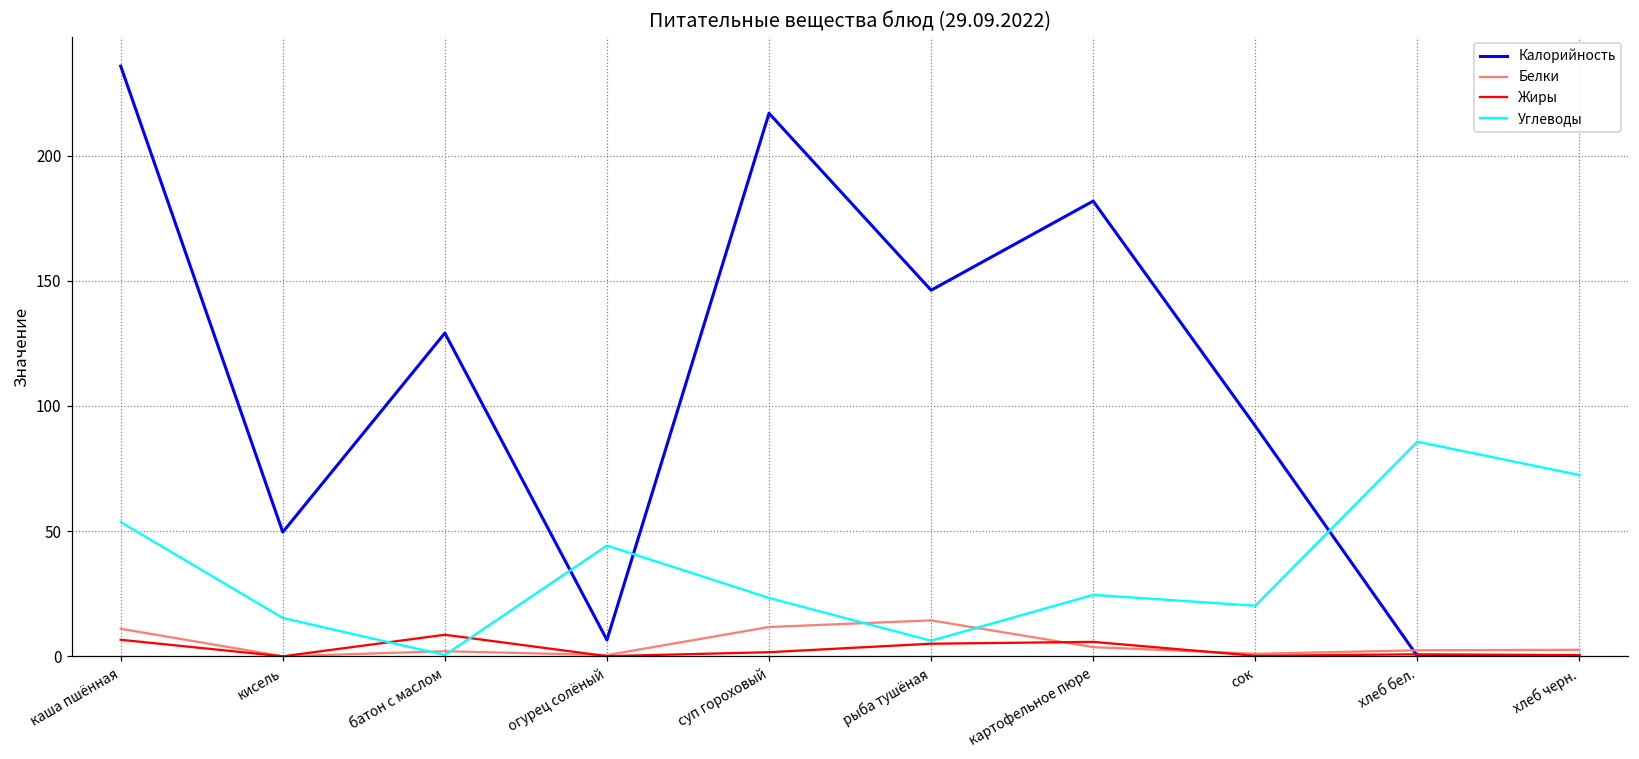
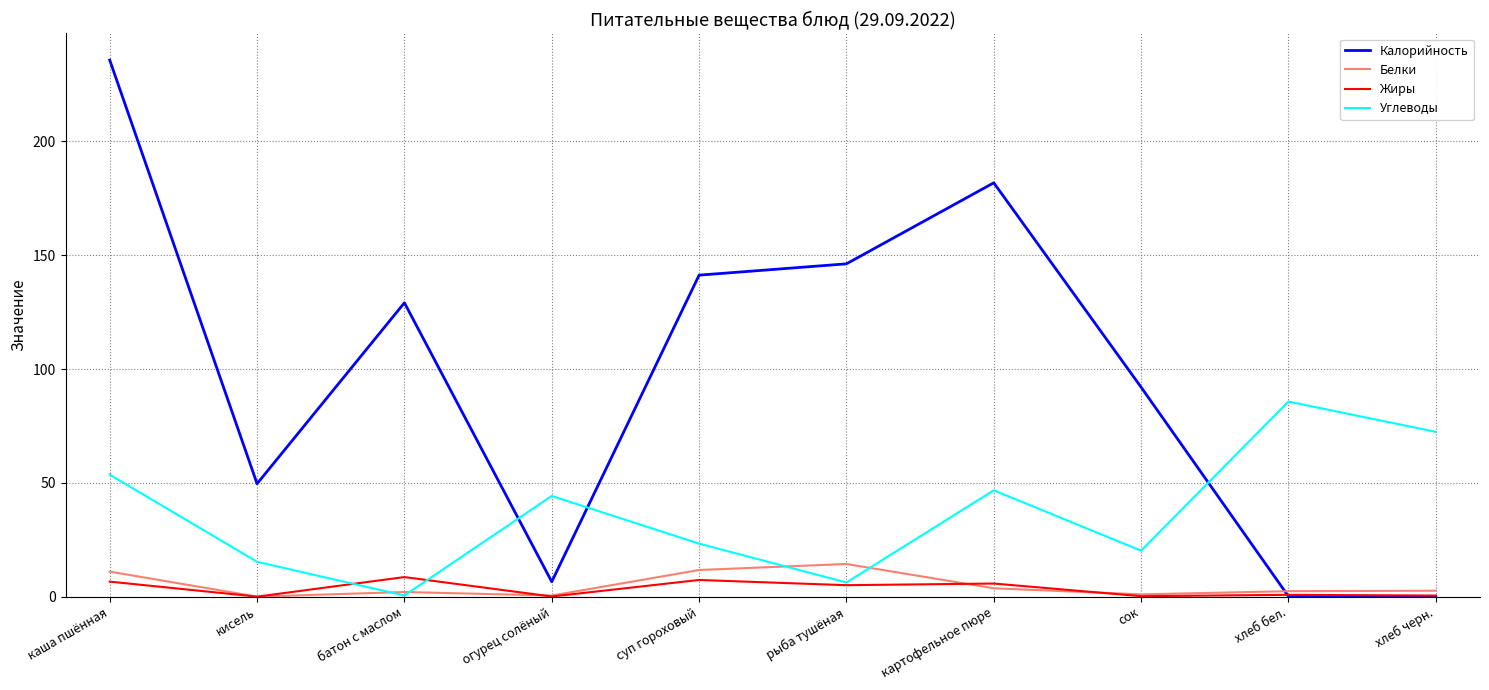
Калорийность, суп гороховый: 217 -> 141
Жиры, суп гороховый: 2 -> 7
Углеводы, картофельное пюре: 25 -> 47
